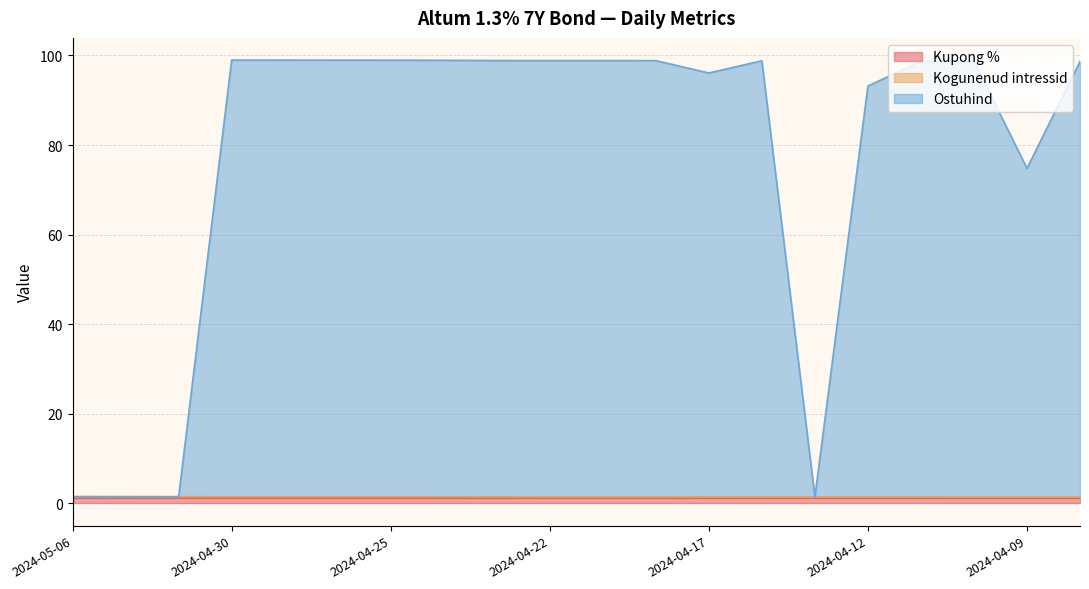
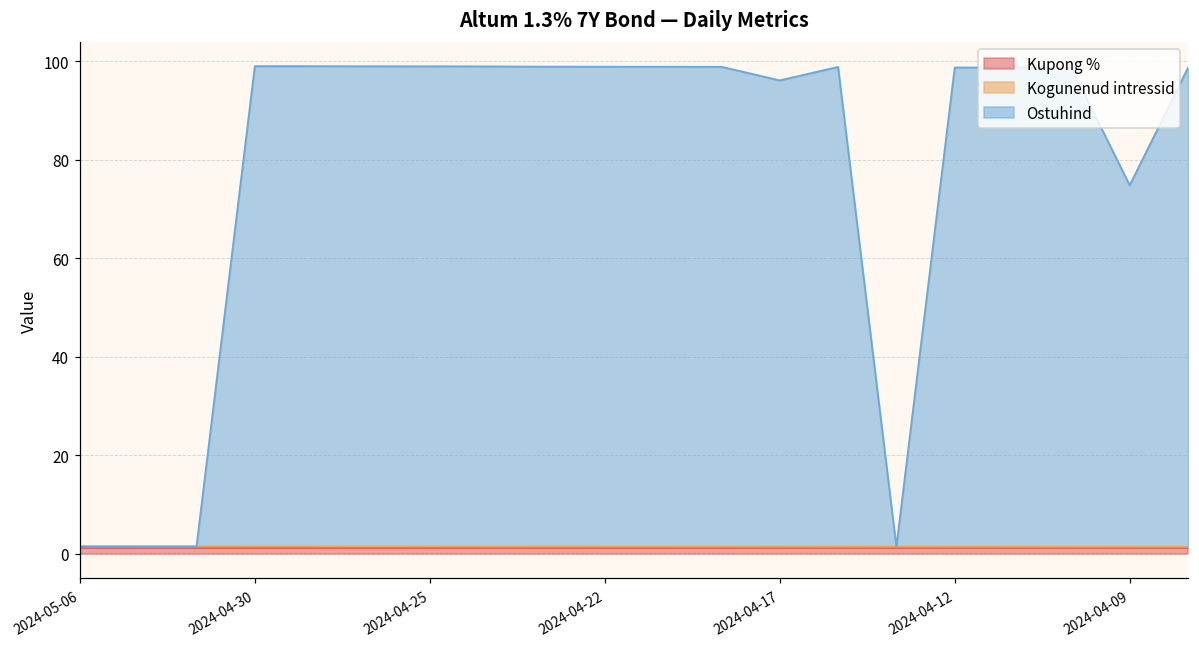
Ostuhind, 2024-04-12: 92 -> 97
